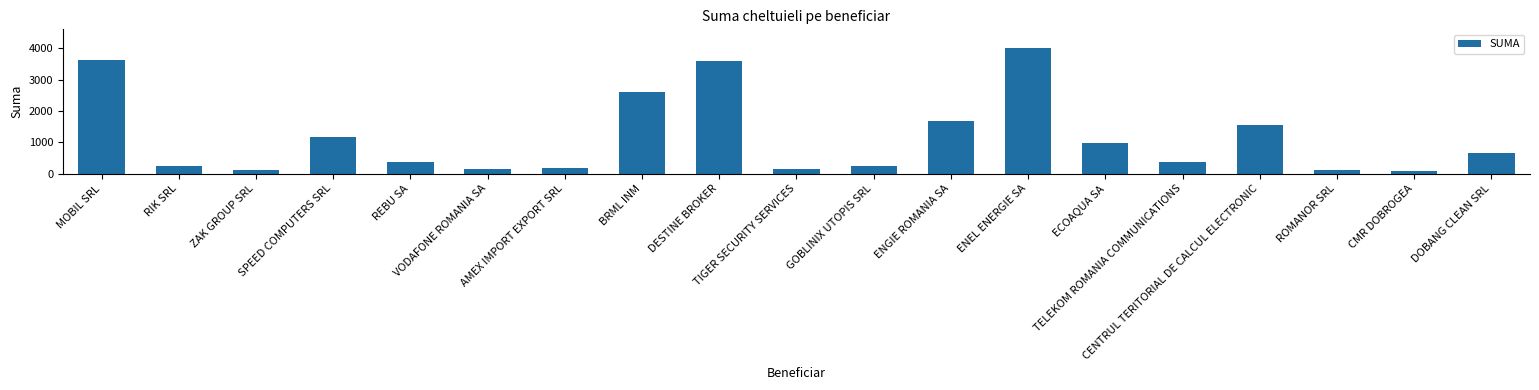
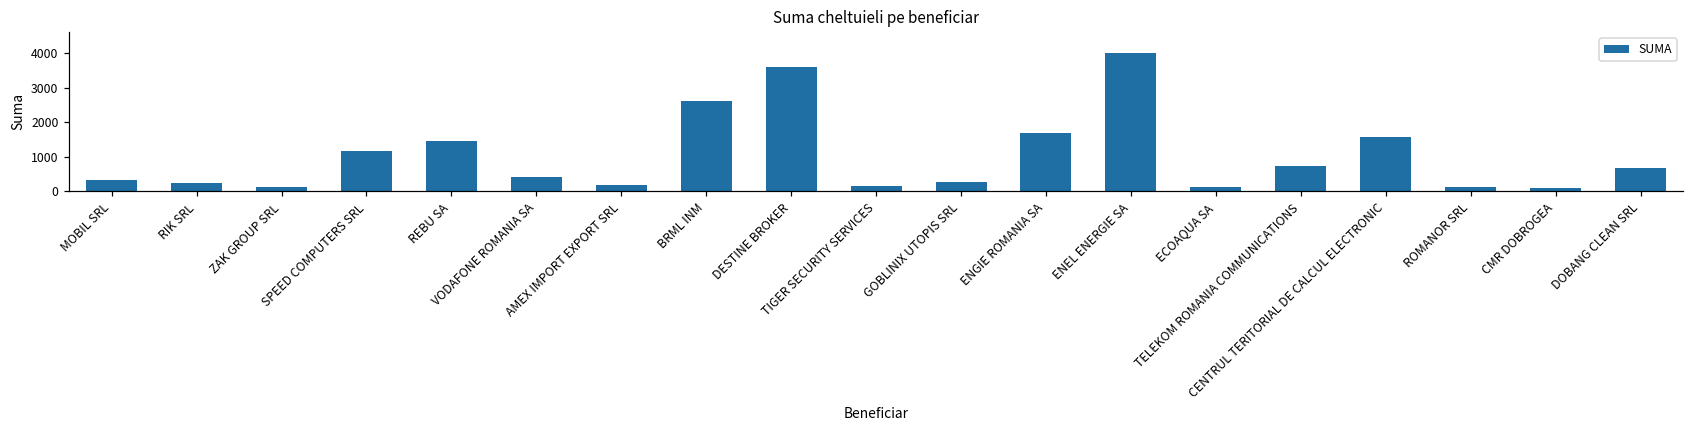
MOBIL SRL: 3600 -> 300
REBU SA: 400 -> 1500
VODAFONE ROMANIA SA: 100 -> 400
ECOAQUA SA: 1000 -> 100
TELEKOM ROMANIA COMMUNICATIONS: 400 -> 700
